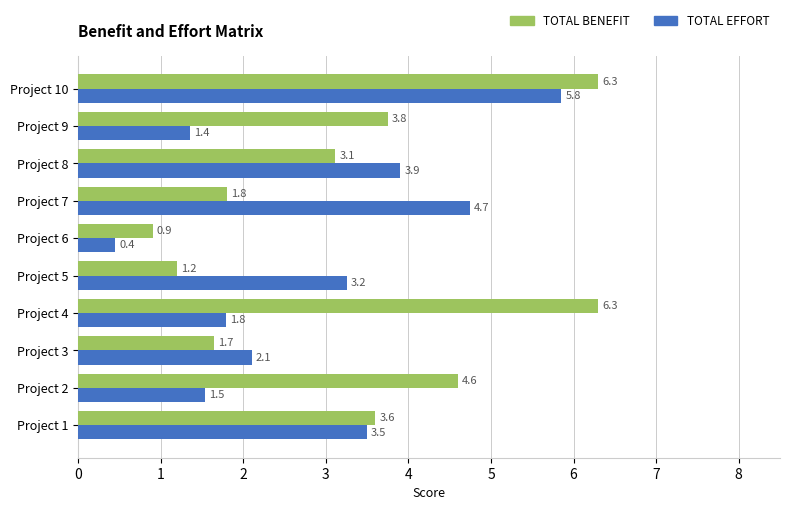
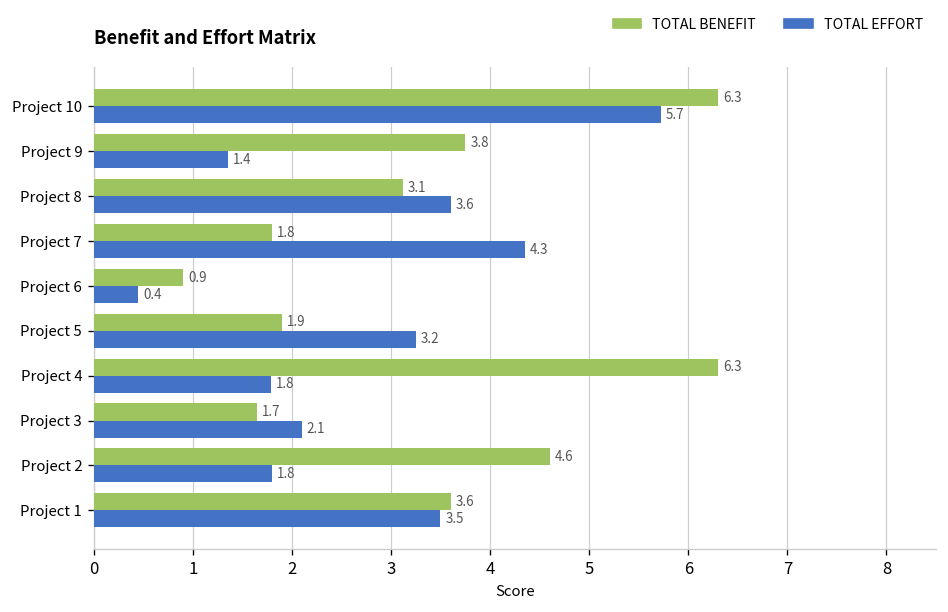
TOTAL EFFORT, Project 10: 5.8 -> 5.7
TOTAL EFFORT, Project 8: 3.9 -> 3.6
TOTAL EFFORT, Project 7: 4.7 -> 4.3
TOTAL BENEFIT, Project 5: 1.2 -> 1.9
TOTAL EFFORT, Project 2: 1.5 -> 1.8
